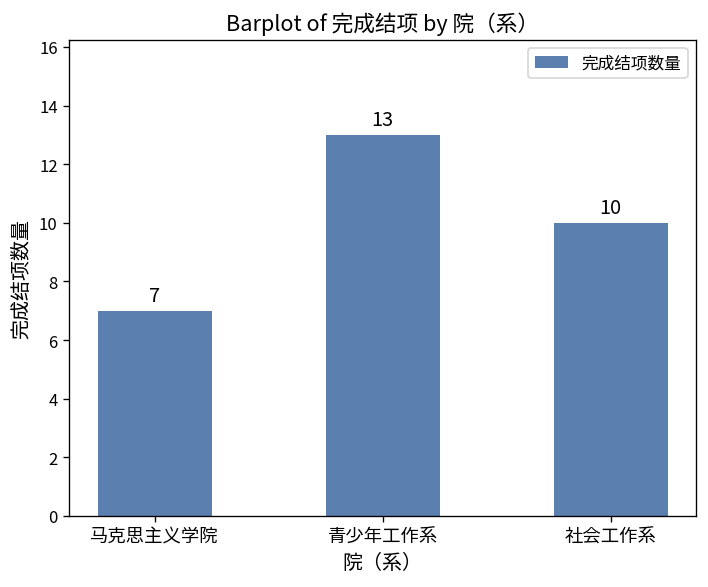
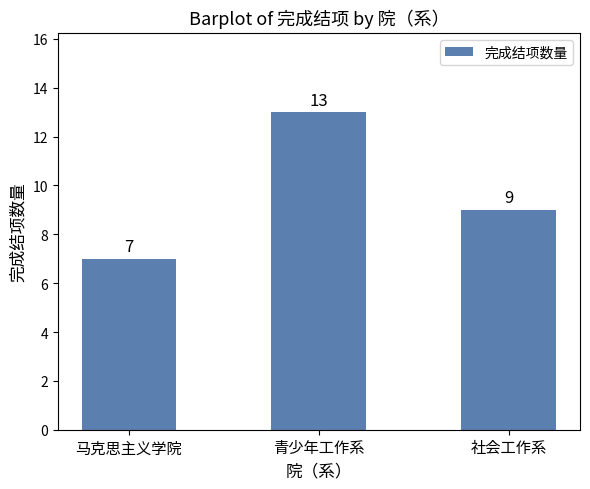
社会工作系: 10 -> 9
